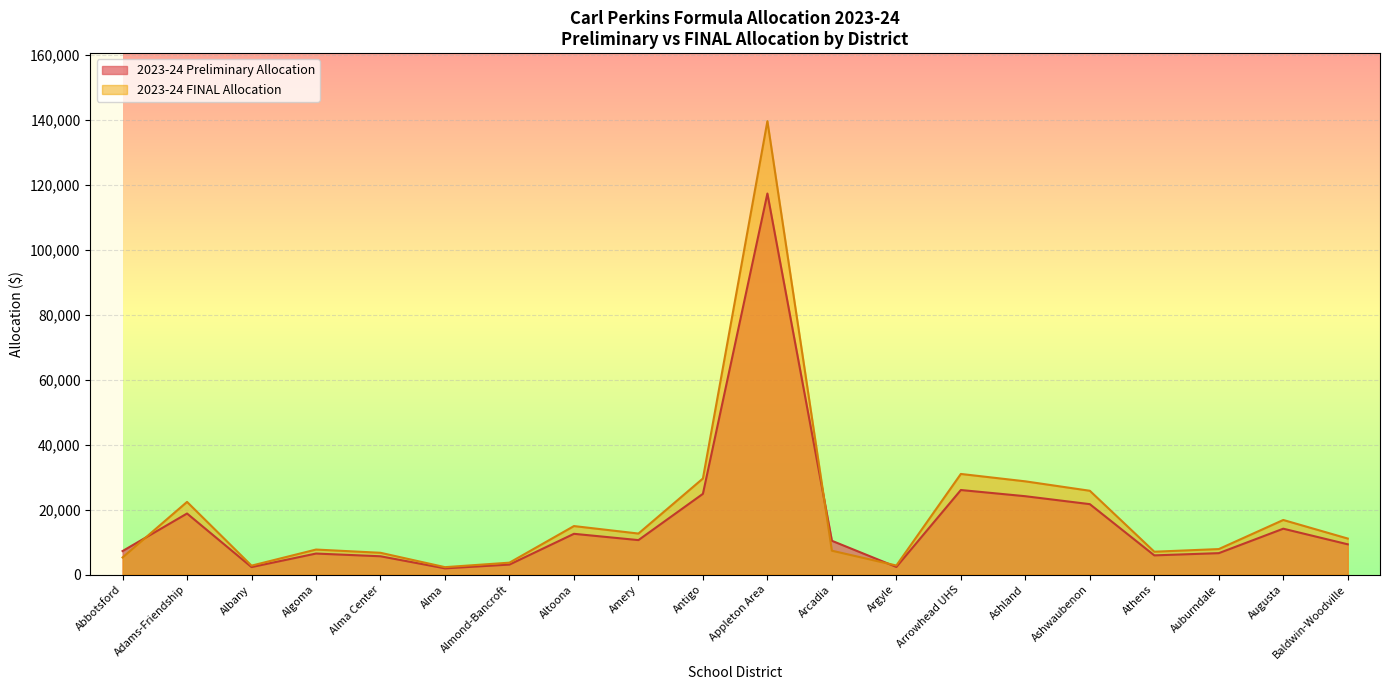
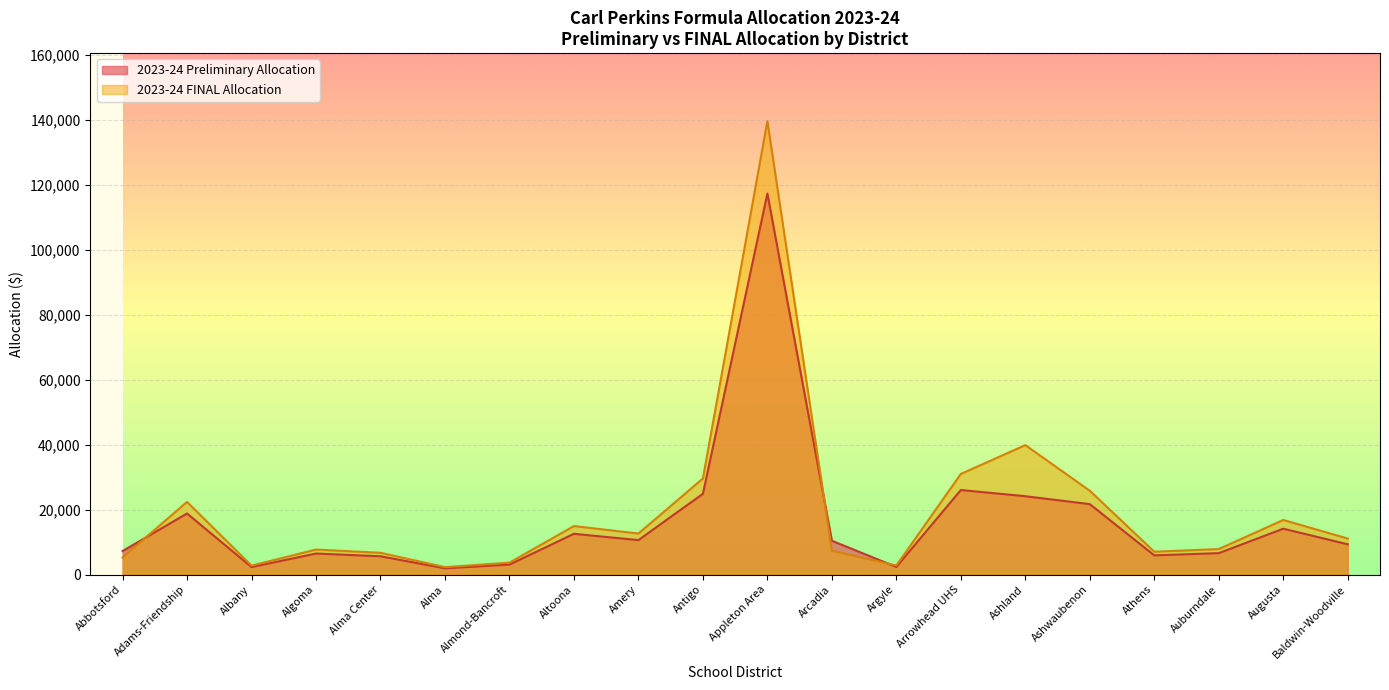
2023-24 FINAL Allocation, Ashland: 29,000 -> 40,000
